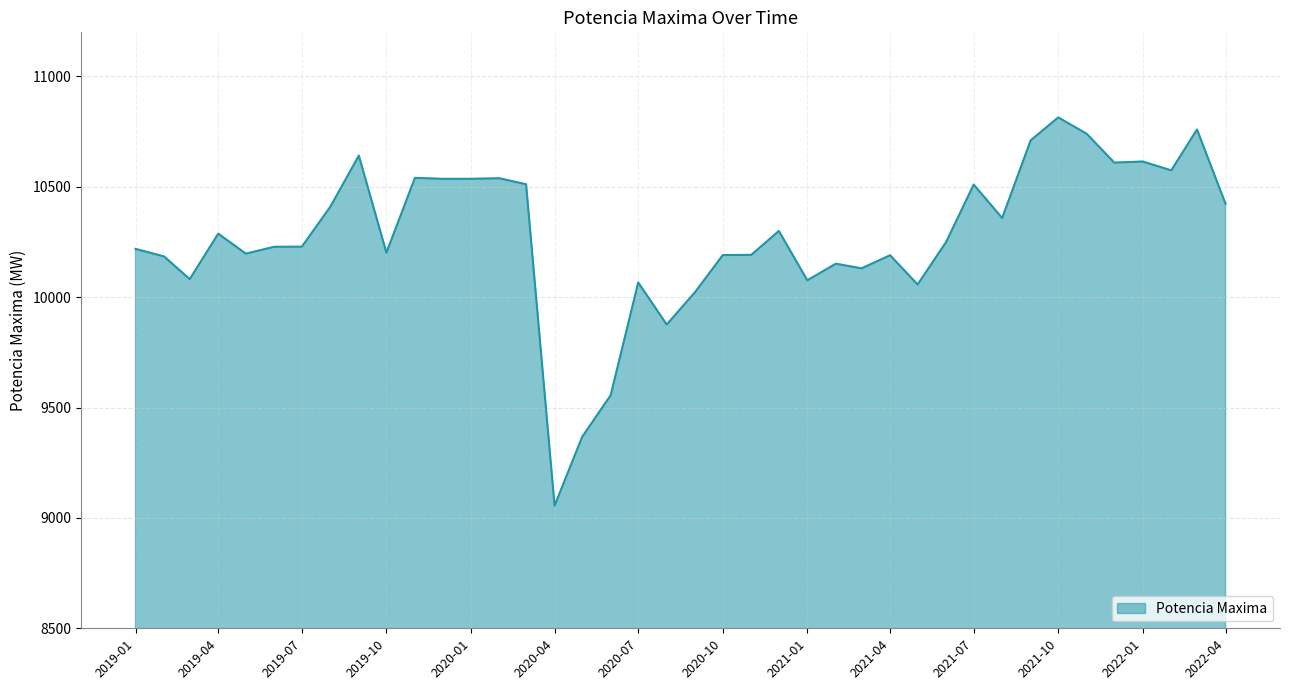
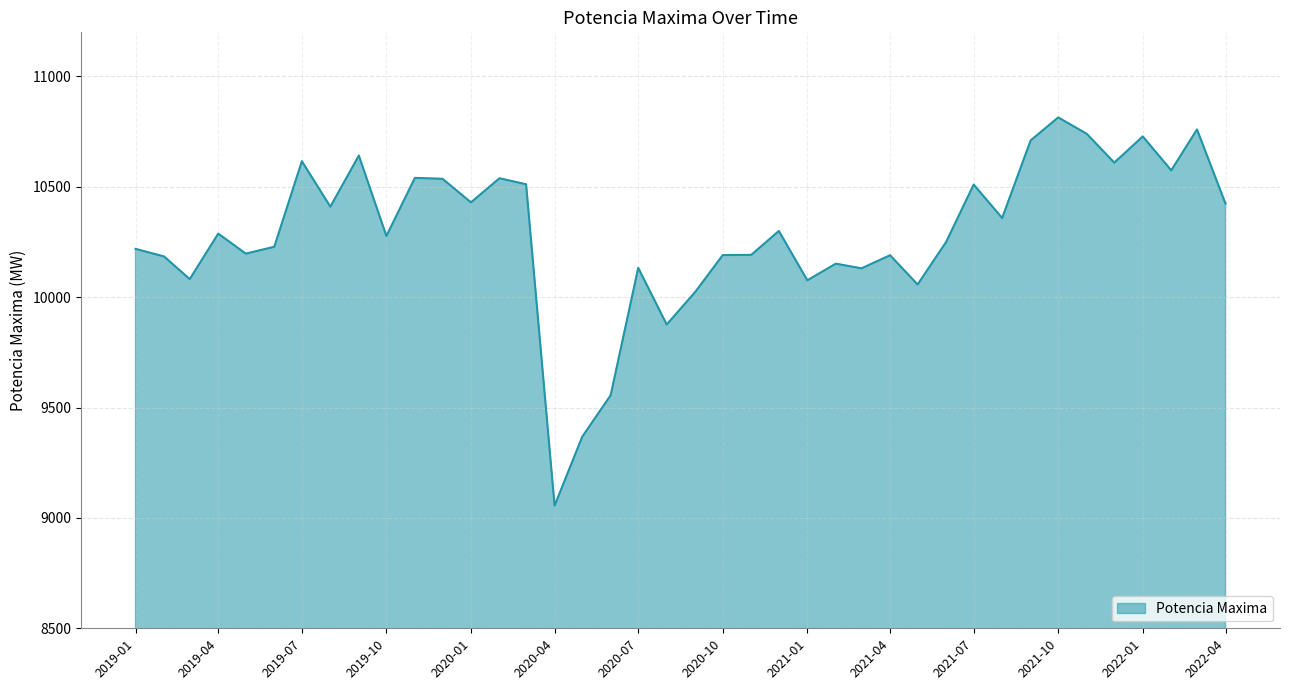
2019-07: 10230 -> 10620
2019-10: 10200 -> 10280
2020-01: 10540 -> 10430
2020-07: 10070 -> 10130
2022-01: 10610 -> 10730
